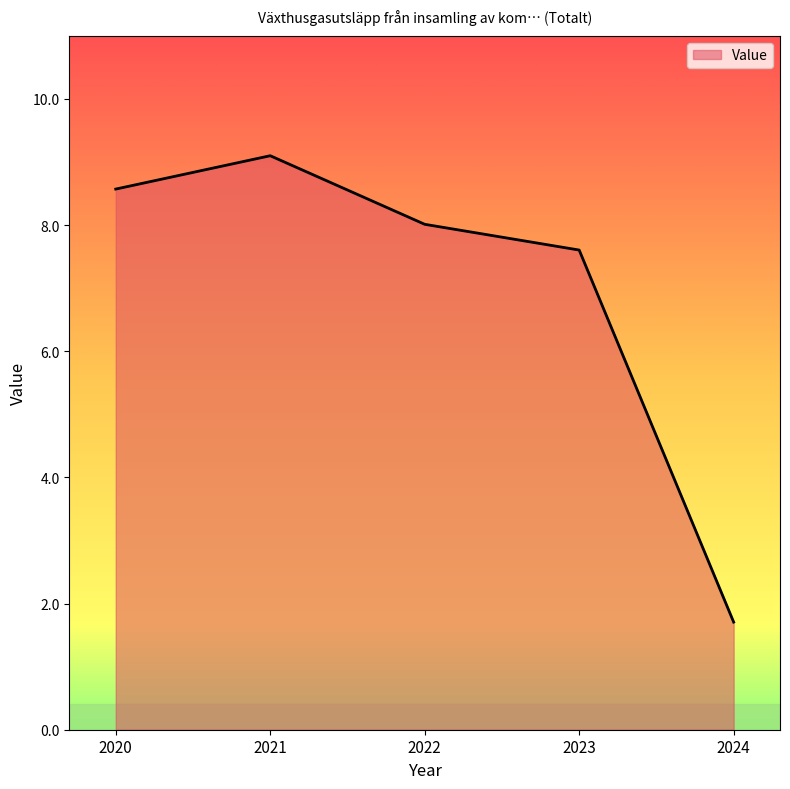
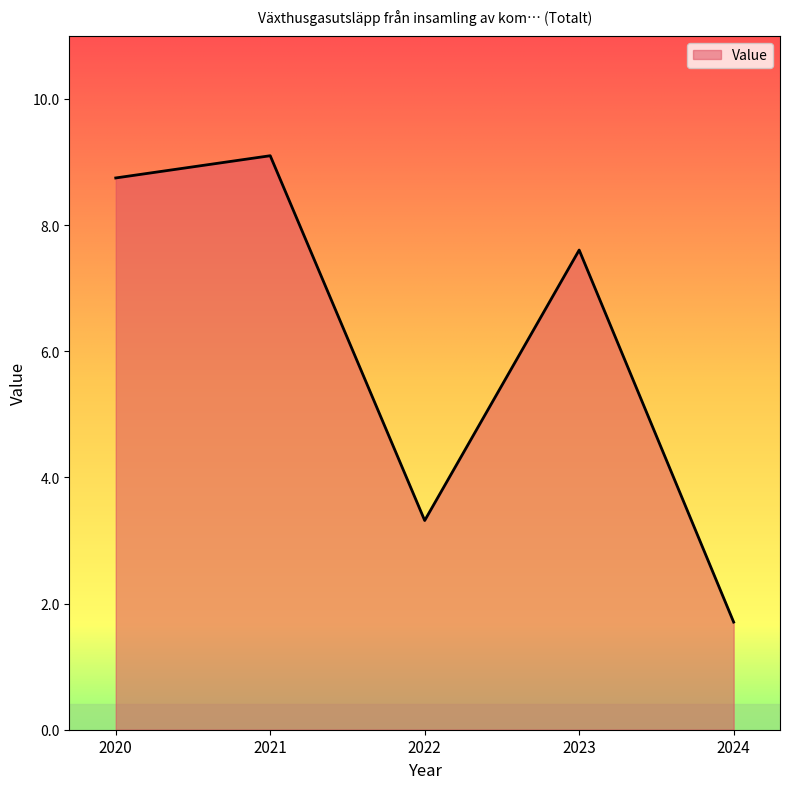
2020: 8.6 -> 8.7
2022: 8.0 -> 3.3
